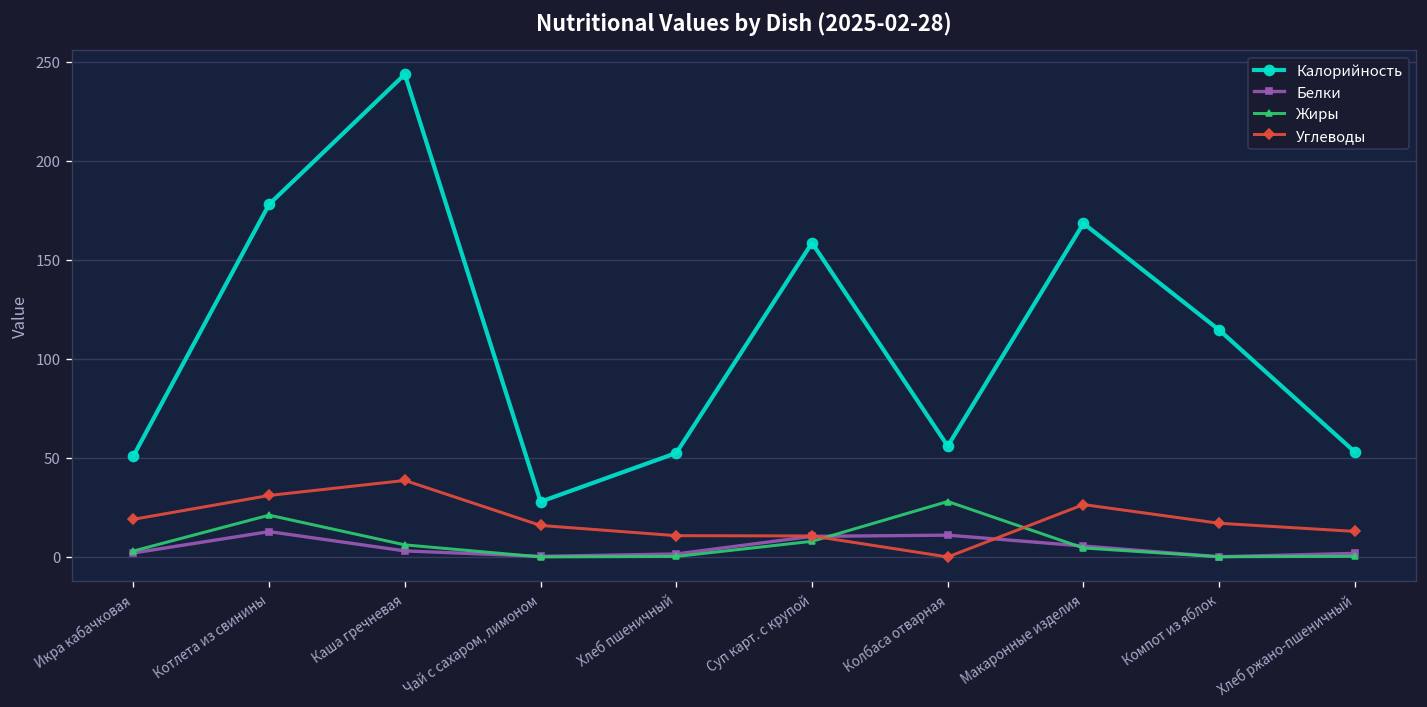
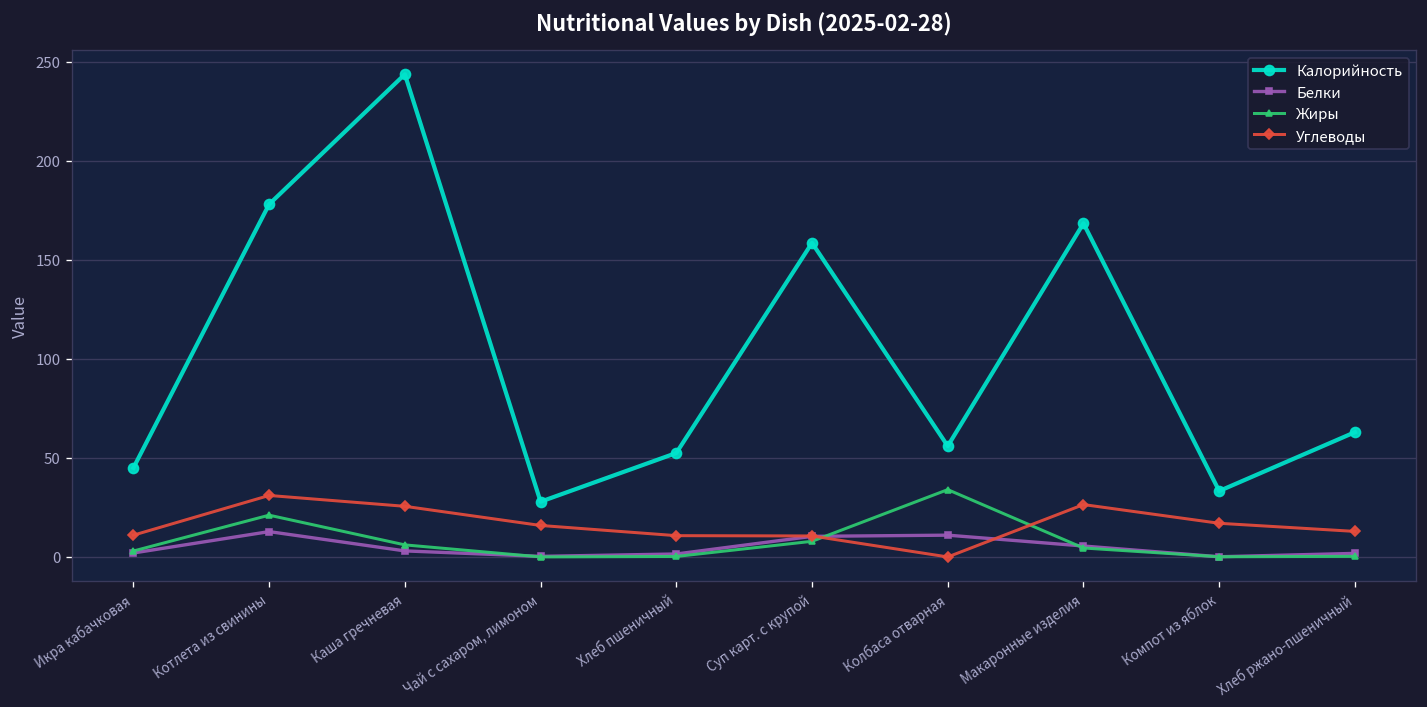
Калорийность, Икра кабачковая: 51 -> 45
Углеводы, Икра кабачковая: 19 -> 11
Углеводы, Каша гречневая: 39 -> 26
Жиры, Колбаса отварная: 28 -> 34
Калорийность, Компот из яблок: 115 -> 33
Калорийность, Хлеб ржано-пшеничный: 53 -> 63
